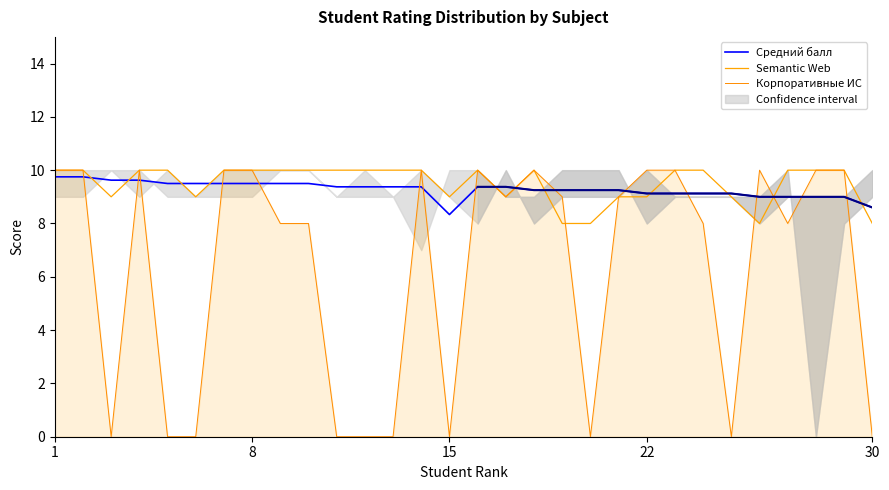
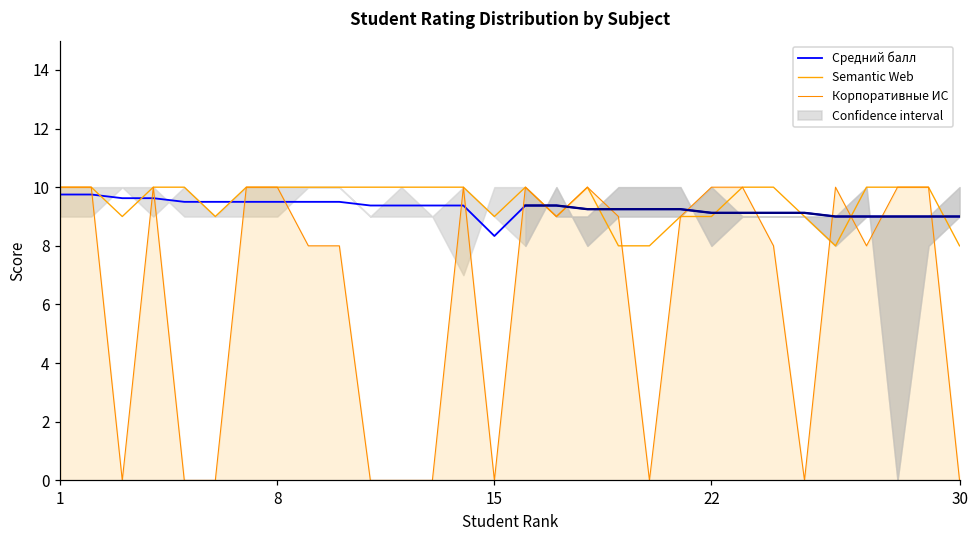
Средний балл, 30: 8.6 -> 9.0
